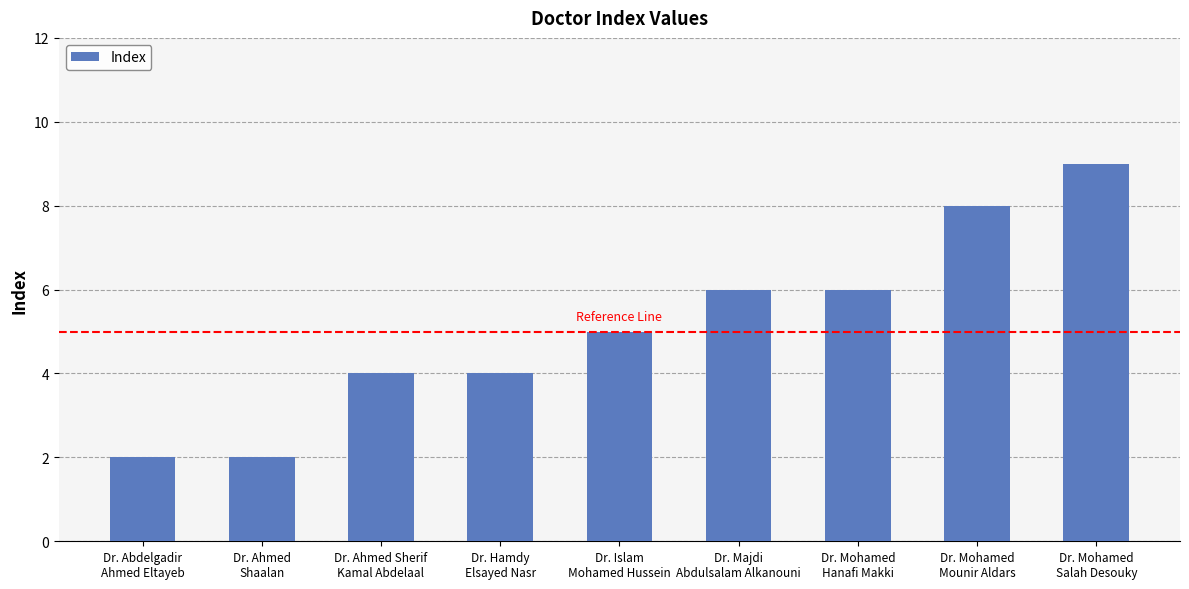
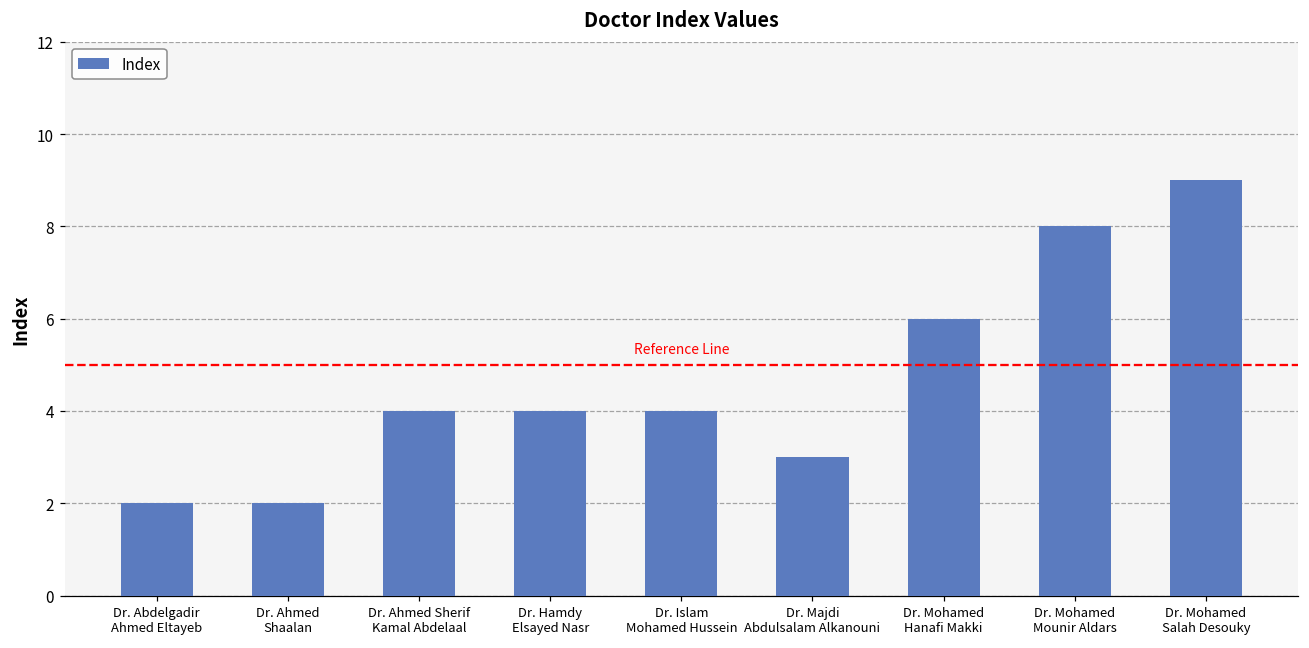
Dr. Islam Mohamed Hussein: 5 -> 4
Dr. Majdi Abdulsalam Alkanouni: 6 -> 3
